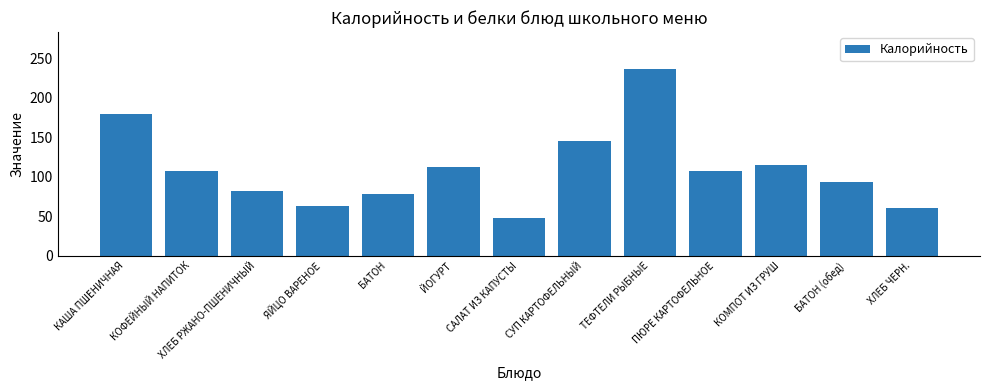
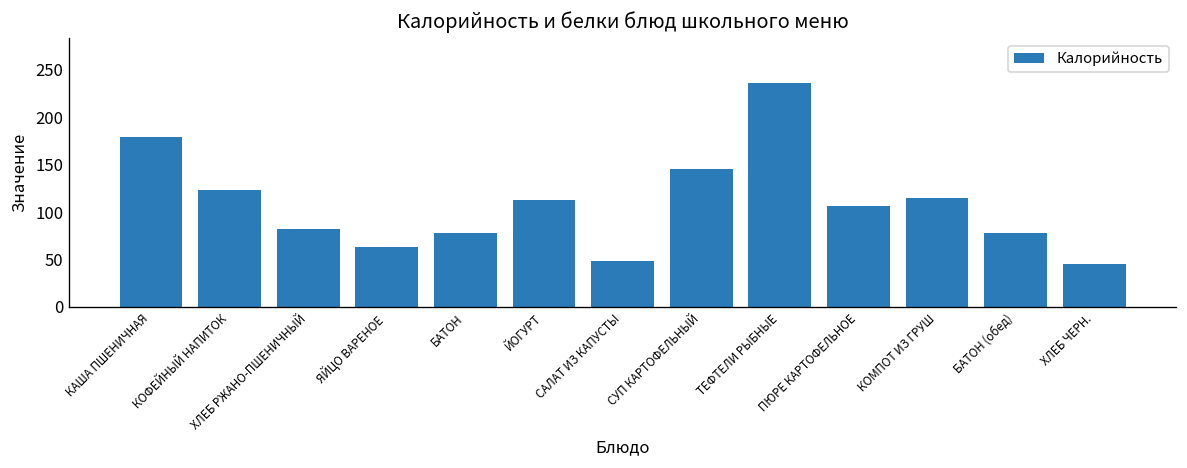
КОФЕЙНЫЙ НАПИТОК: 110 -> 120
БАТОН (обед): 90 -> 80
ХЛЕБ ЧЕРН.: 60 -> 50
